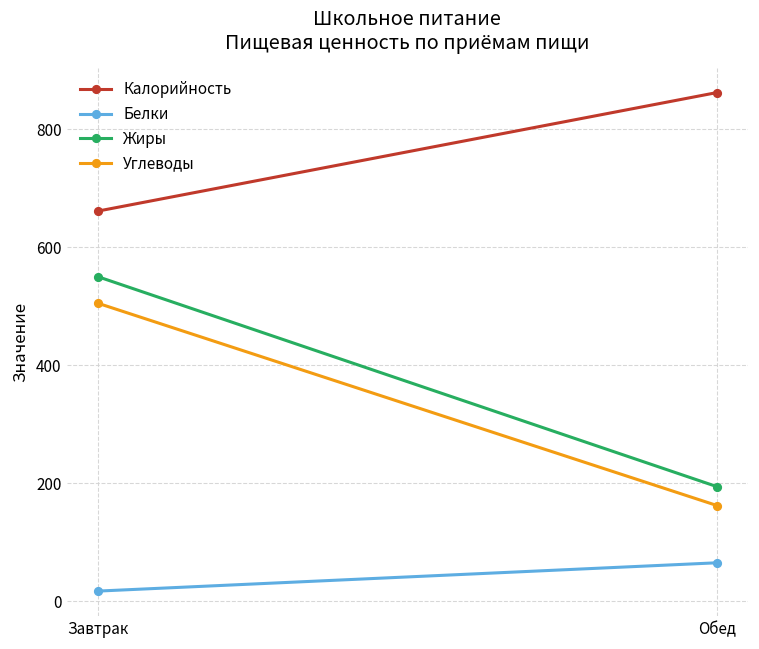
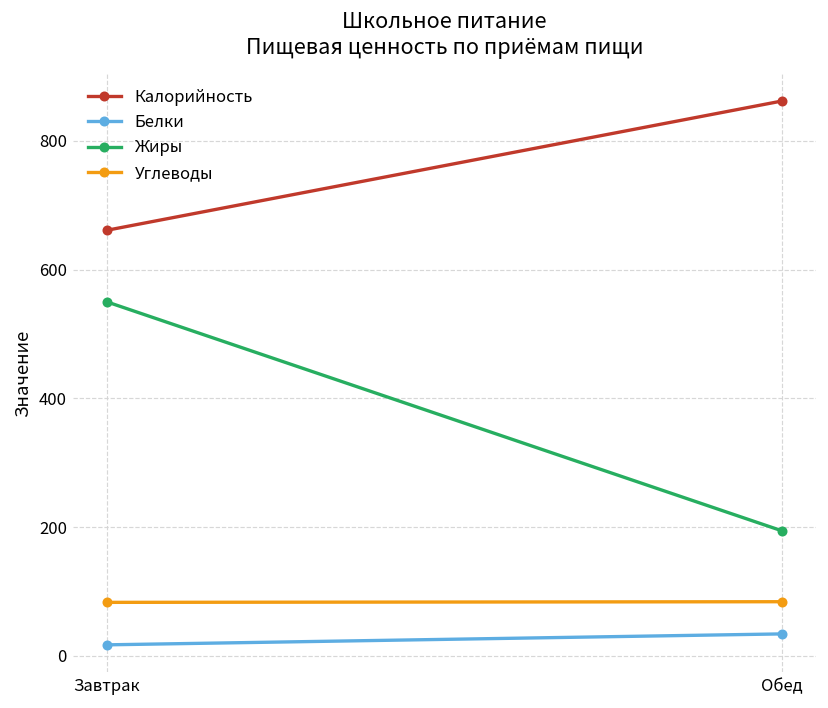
Углеводы, Завтрак: 510 -> 80
Белки, Обед: 70 -> 30
Углеводы, Обед: 160 -> 80
